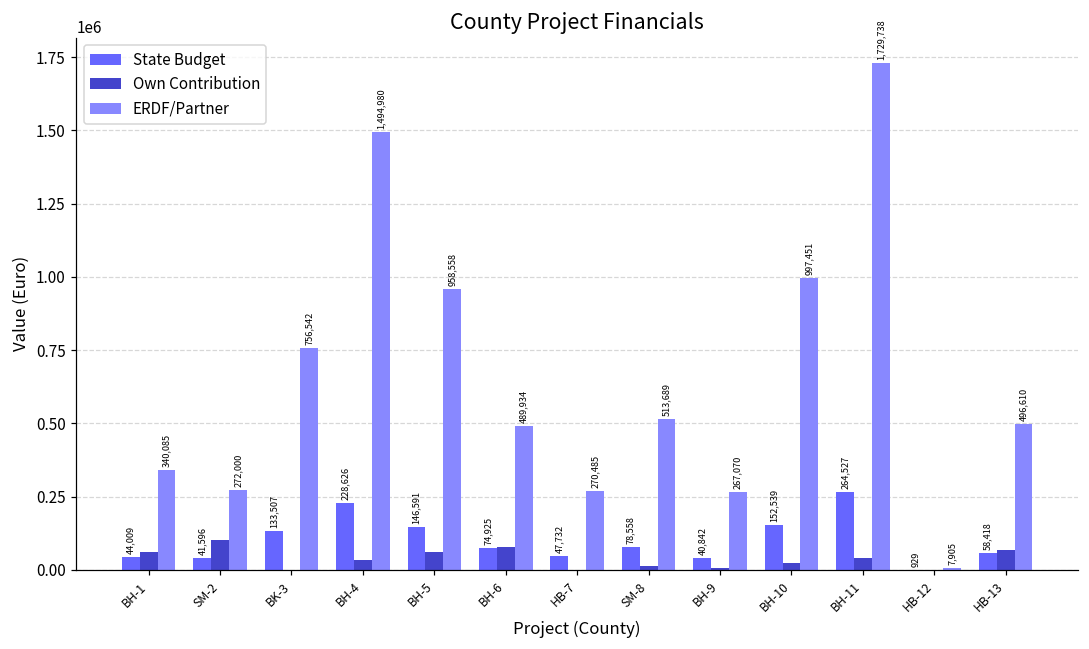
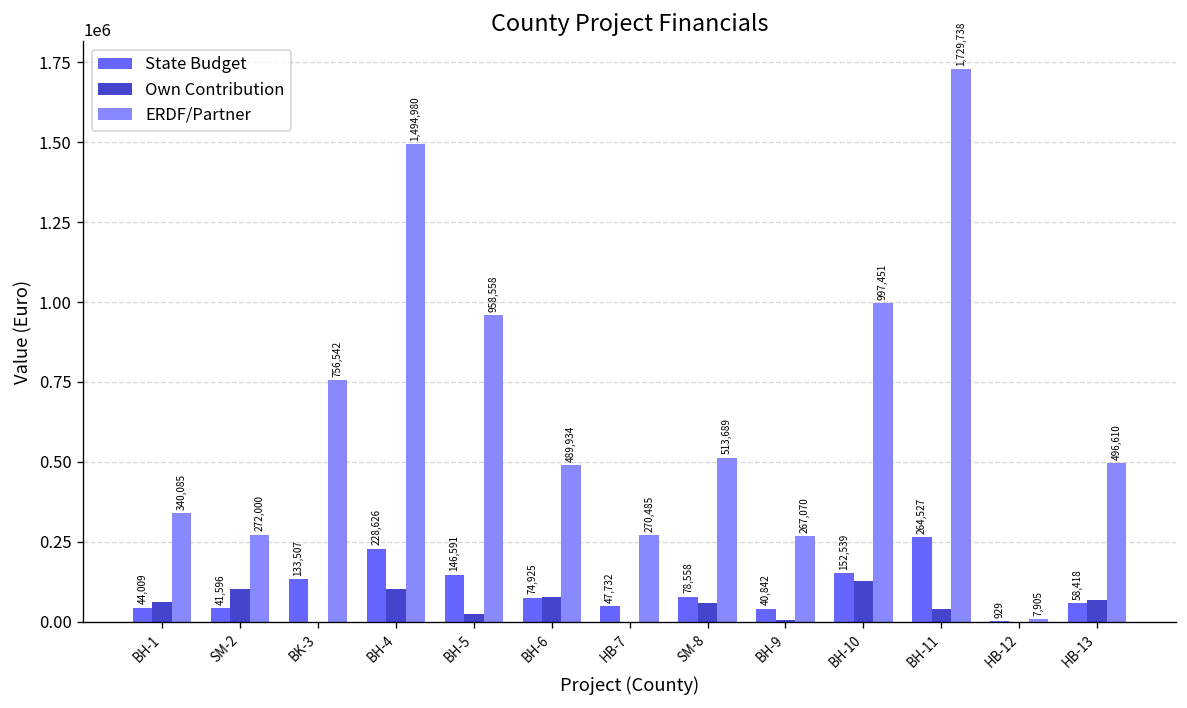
Own Contribution, BH-4: 40000 -> 100000
Own Contribution, BH-5: 60000 -> 20000
Own Contribution, SM-8: 10000 -> 60000
Own Contribution, BH-10: 20000 -> 130000
